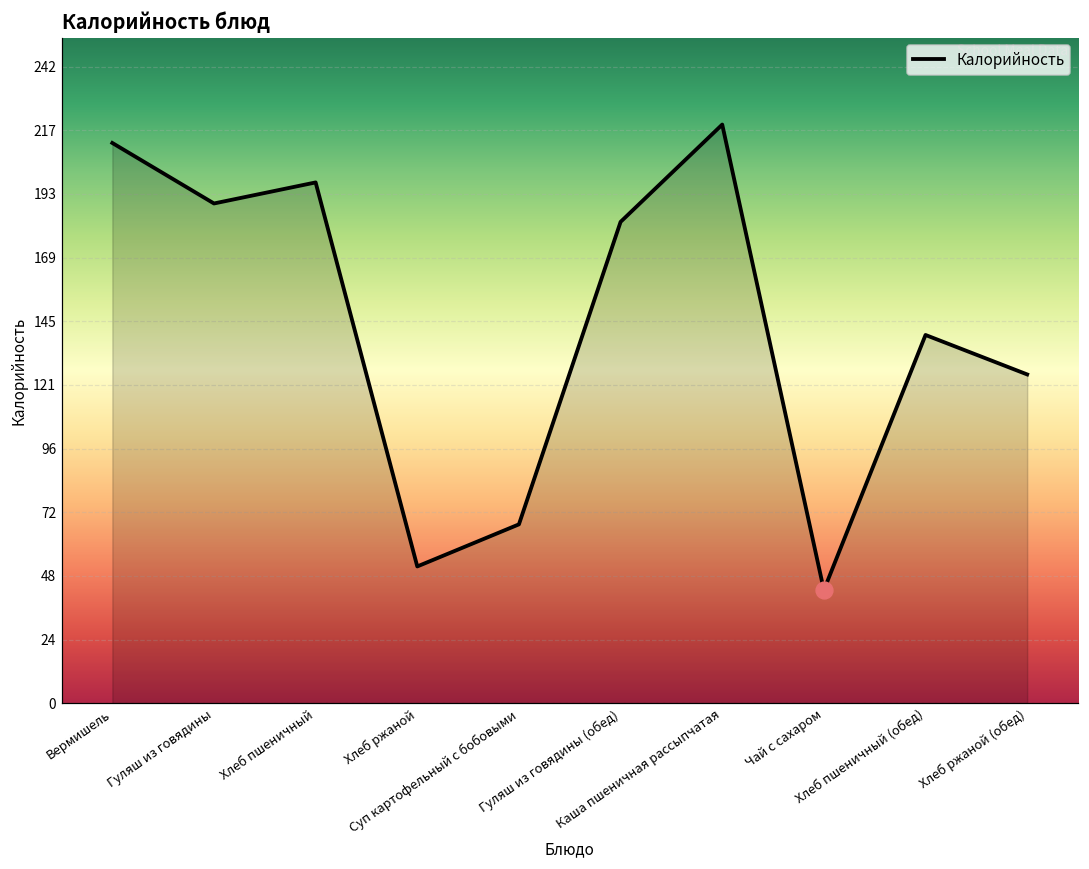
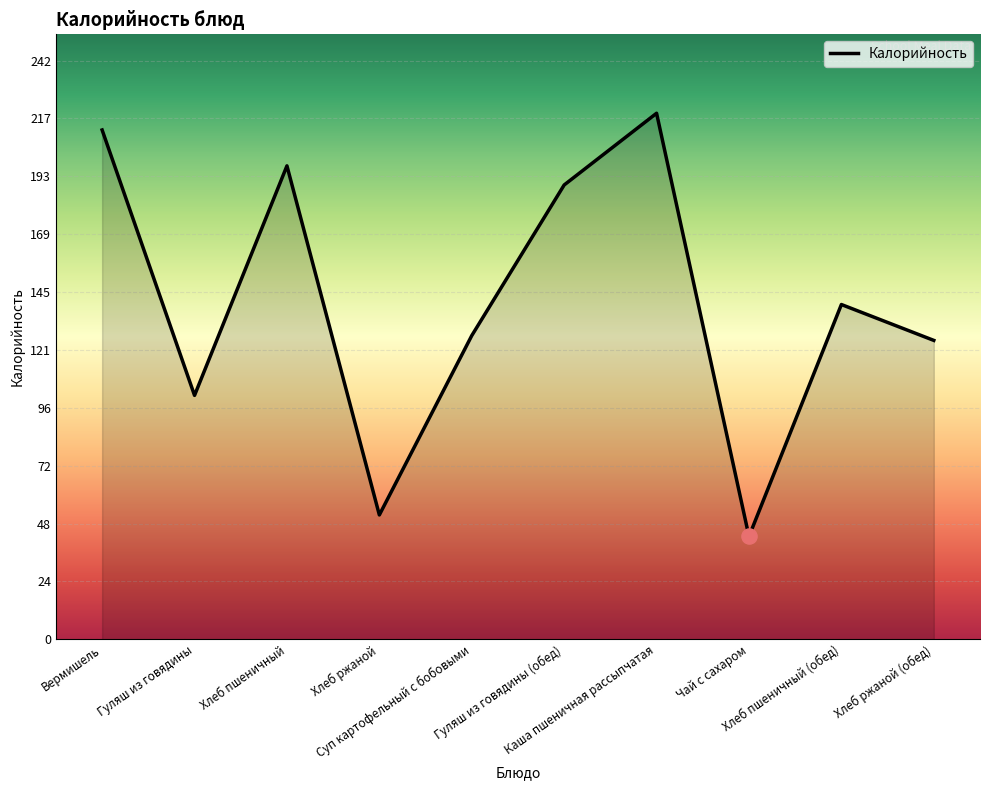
Калорийность, Гуляш из говядины: 190 -> 102
Калорийность, Суп картофельный с бобовыми: 68 -> 127
Калорийность, Гуляш из говядины (обед): 183 -> 190
